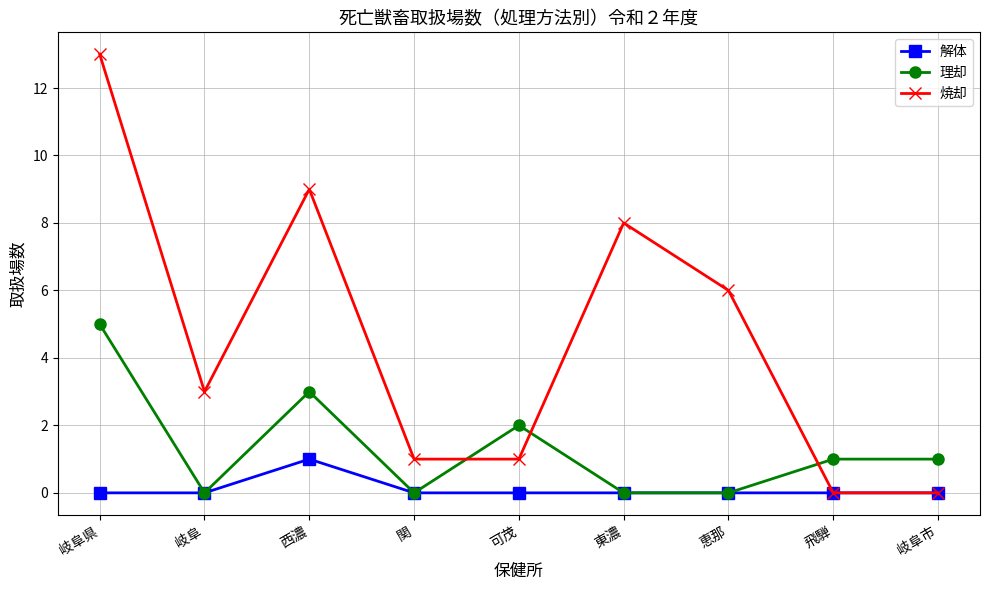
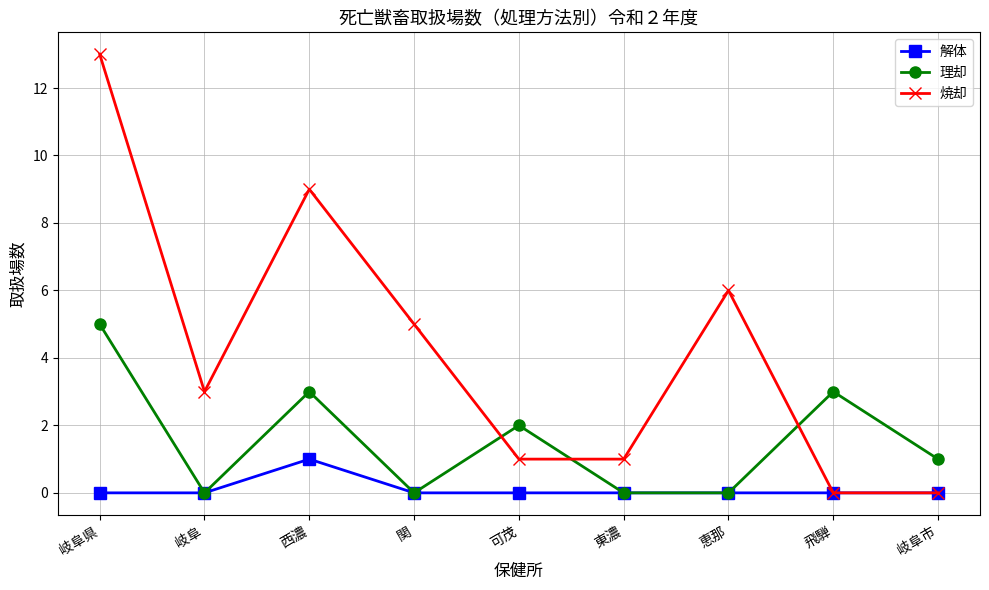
焼却, 関: 1 -> 5
焼却, 東濃: 8 -> 1
理却, 飛騨: 1 -> 3
